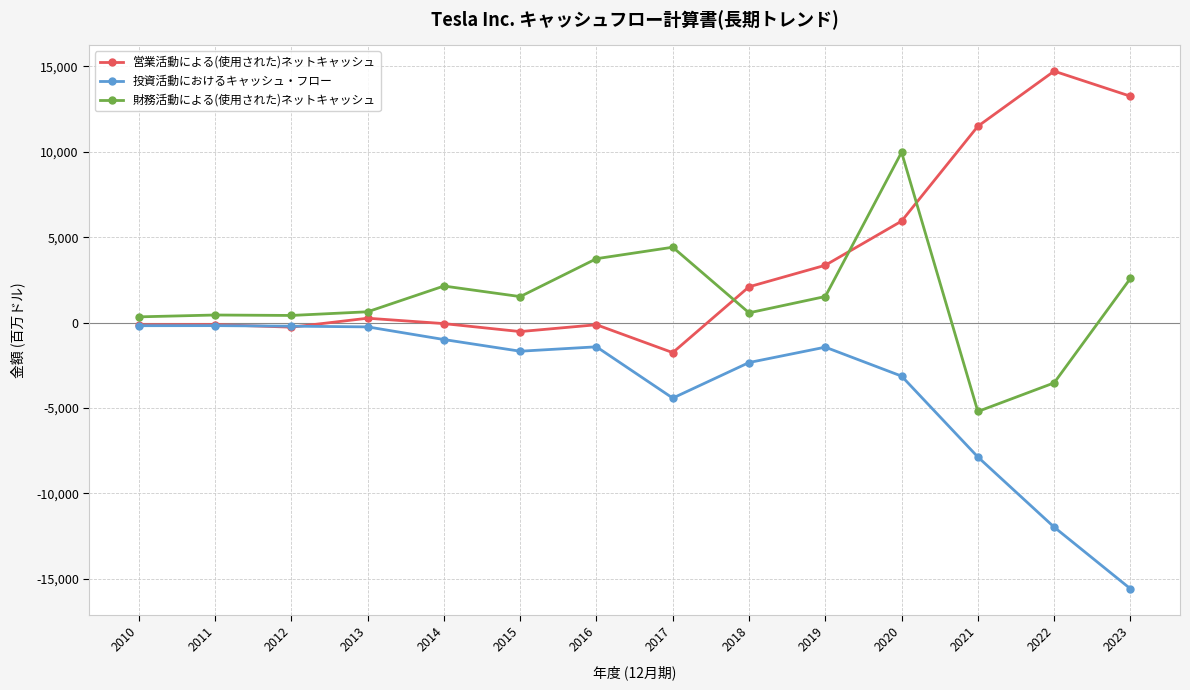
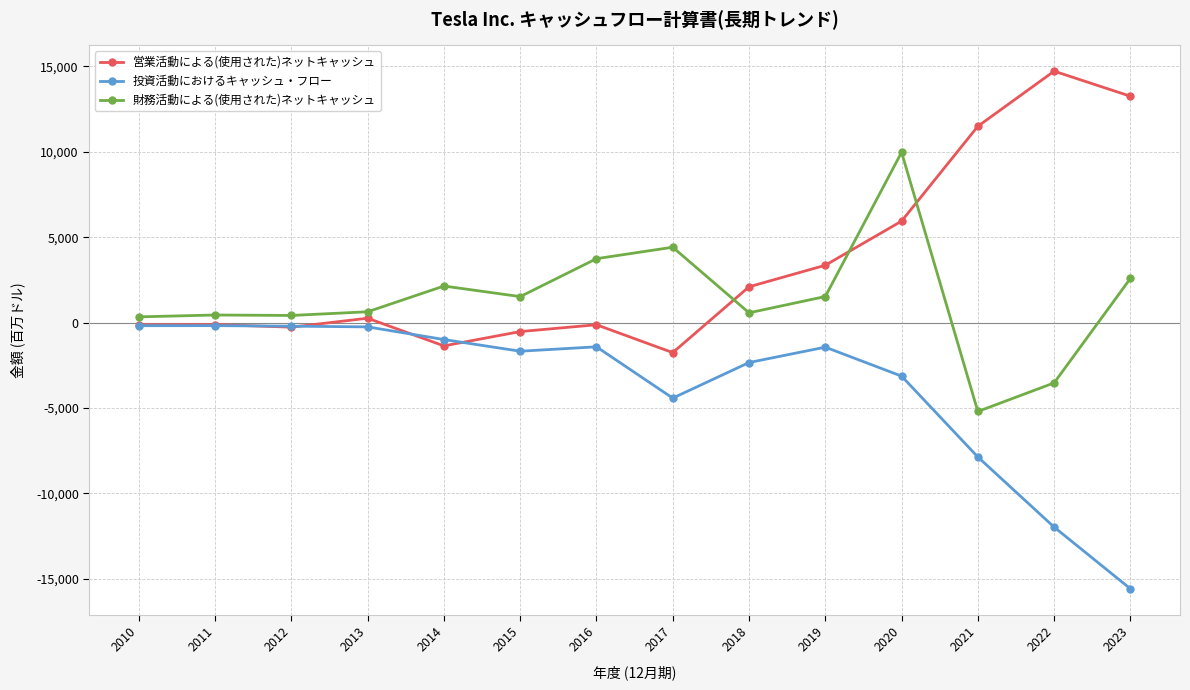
営業活動による(使用された)ネットキャッシュ, 2014: -100 -> -1,400
